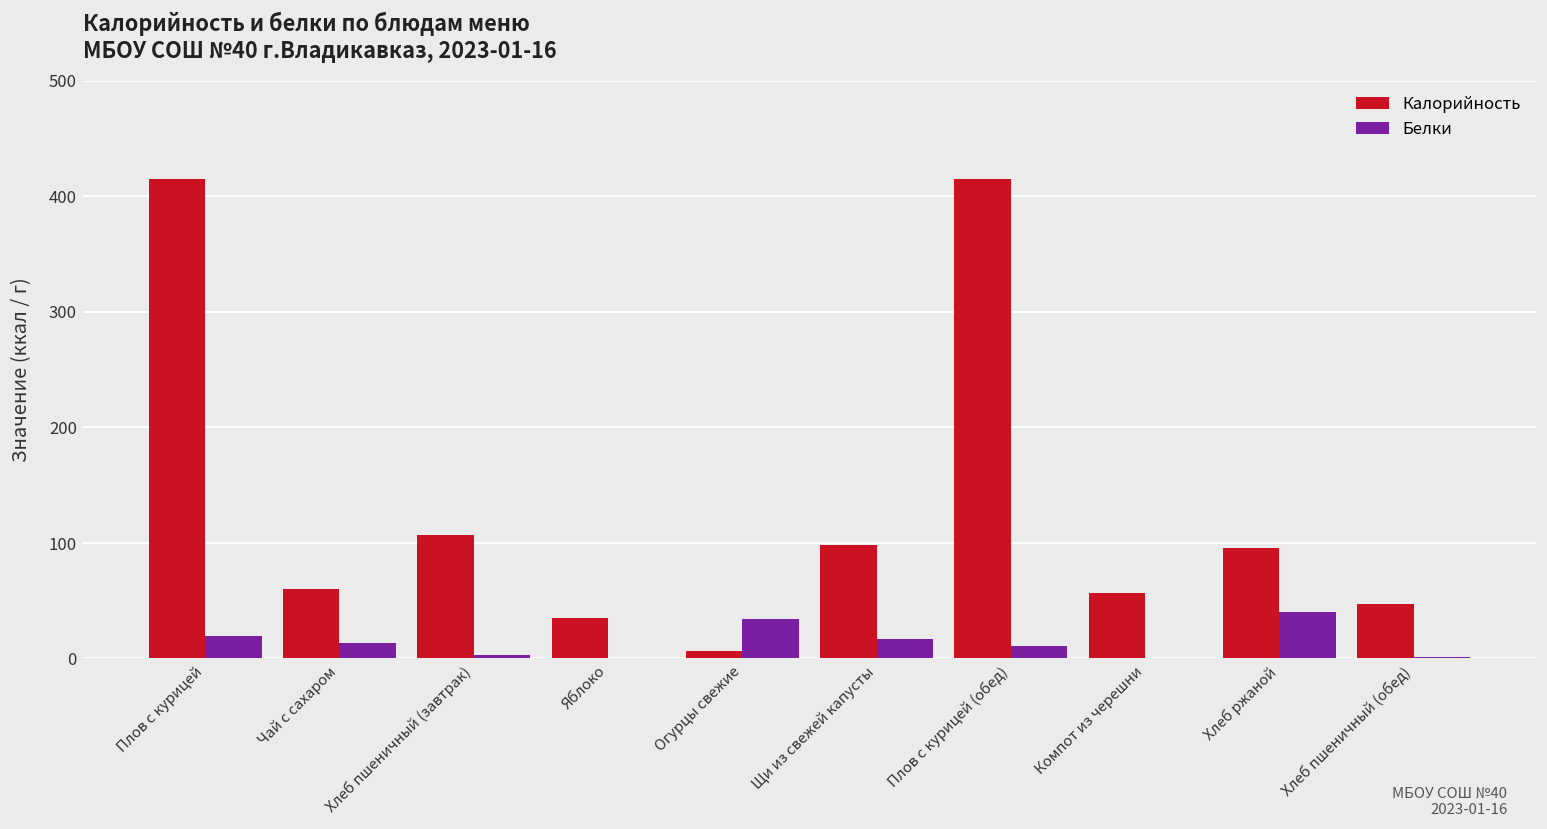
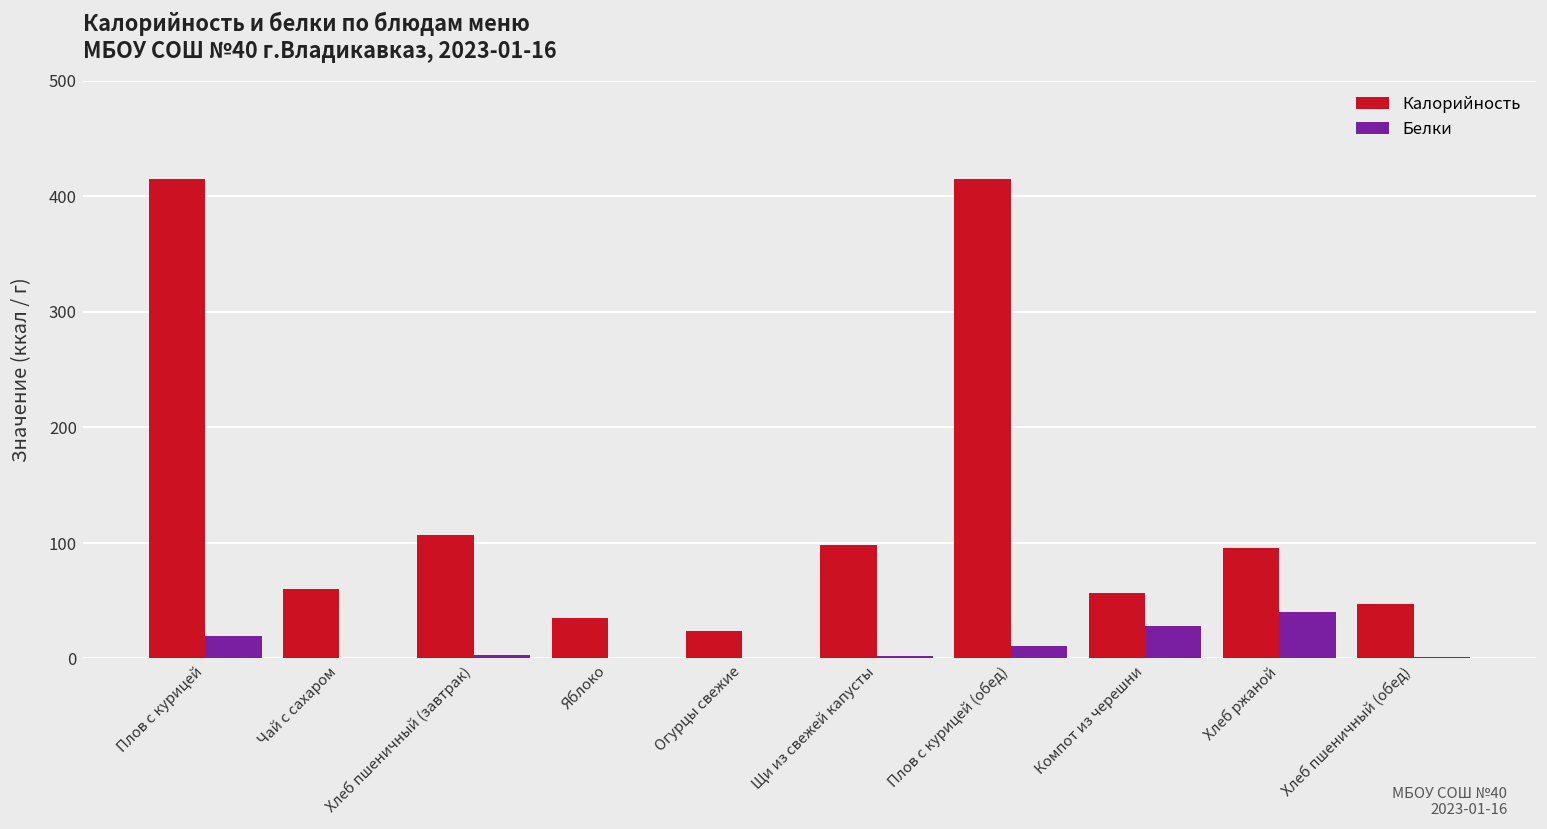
Белки, Чай с сахаром: 10 -> 0
Калорийность, Огурцы свежие: 10 -> 20
Белки, Огурцы свежие: 30 -> 0
Белки, Щи из свежей капусты: 20 -> 0
Белки, Компот из черешни: 0 -> 30
